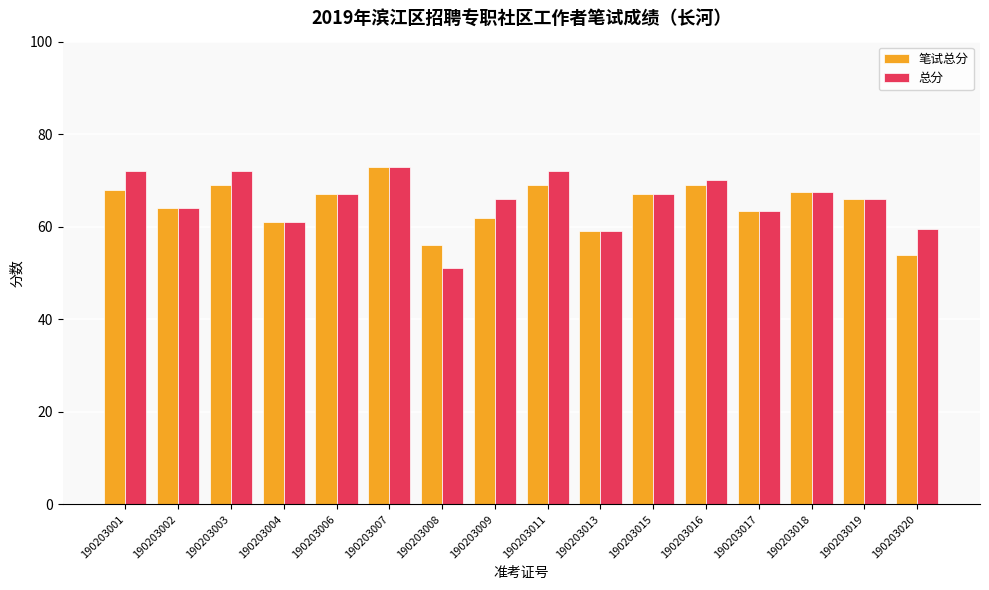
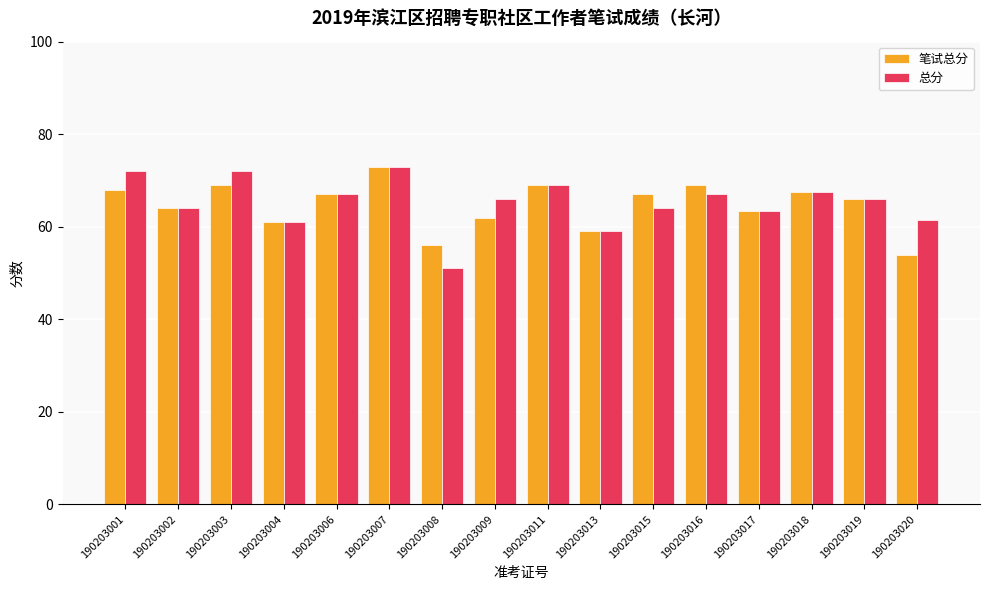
总分, 190203011: 72 -> 69
总分, 190203015: 67 -> 64
总分, 190203016: 70 -> 67
总分, 190203020: 60 -> 62
